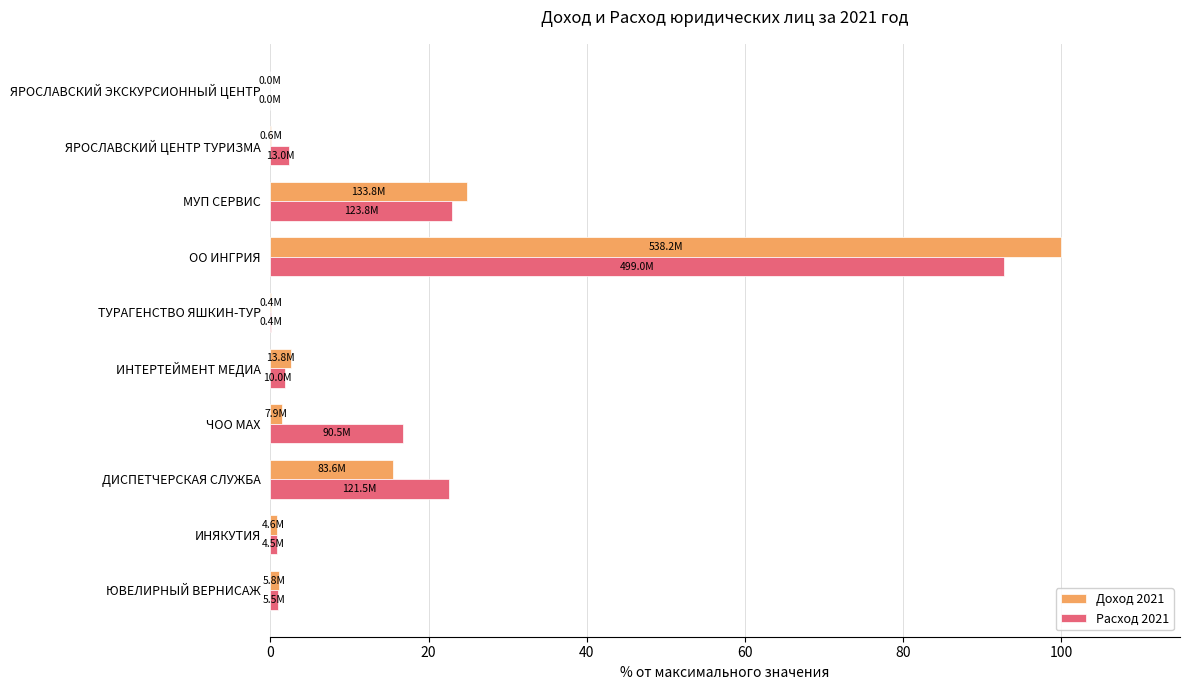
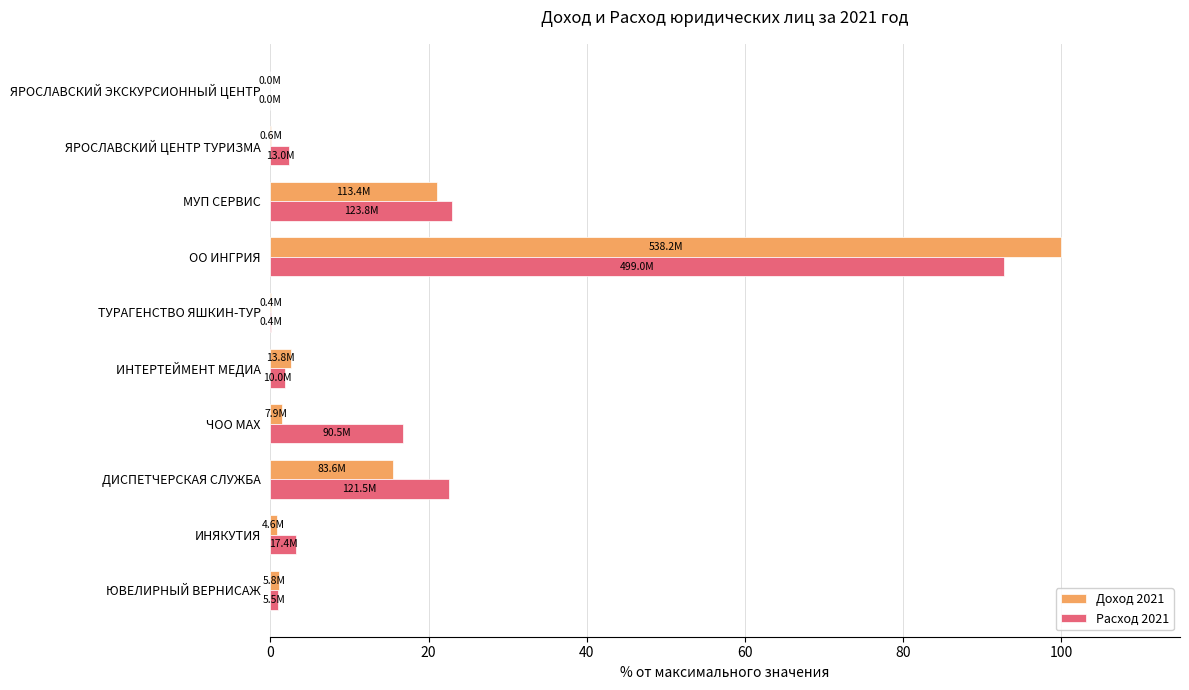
Доход 2021, МУП СЕРВИС: 133.8M -> 113.4M
Расход 2021, ИНЯКУТИЯ: 4.5M -> 17.4M
